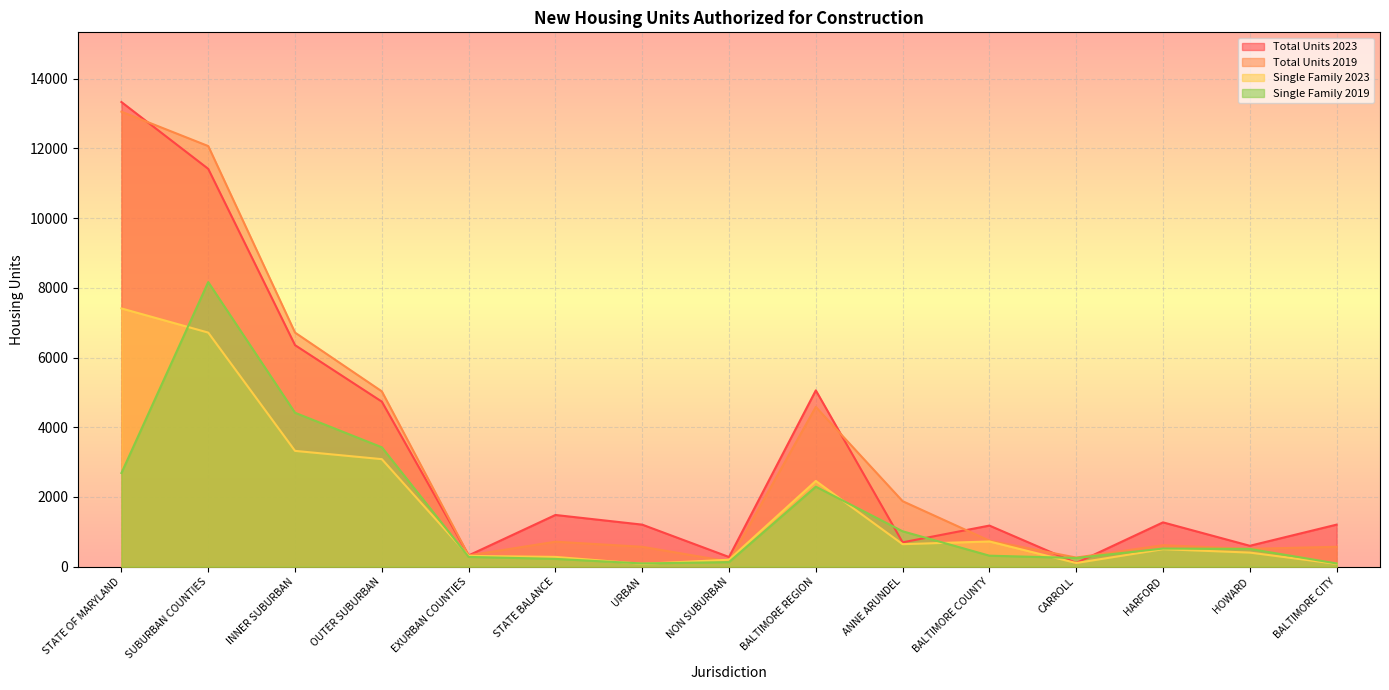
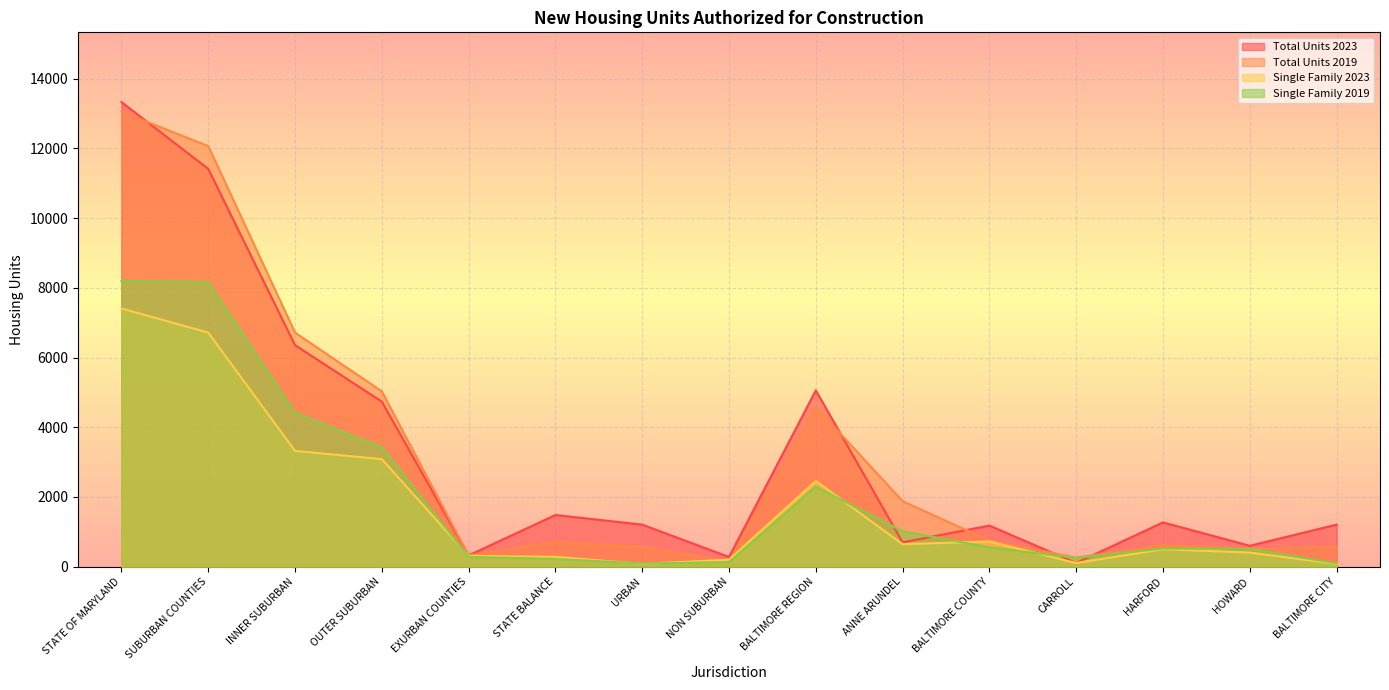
Single Family 2019, STATE OF MARYLAND: 2700 -> 8200
Single Family 2019, BALTIMORE COUNTY: 300 -> 600
